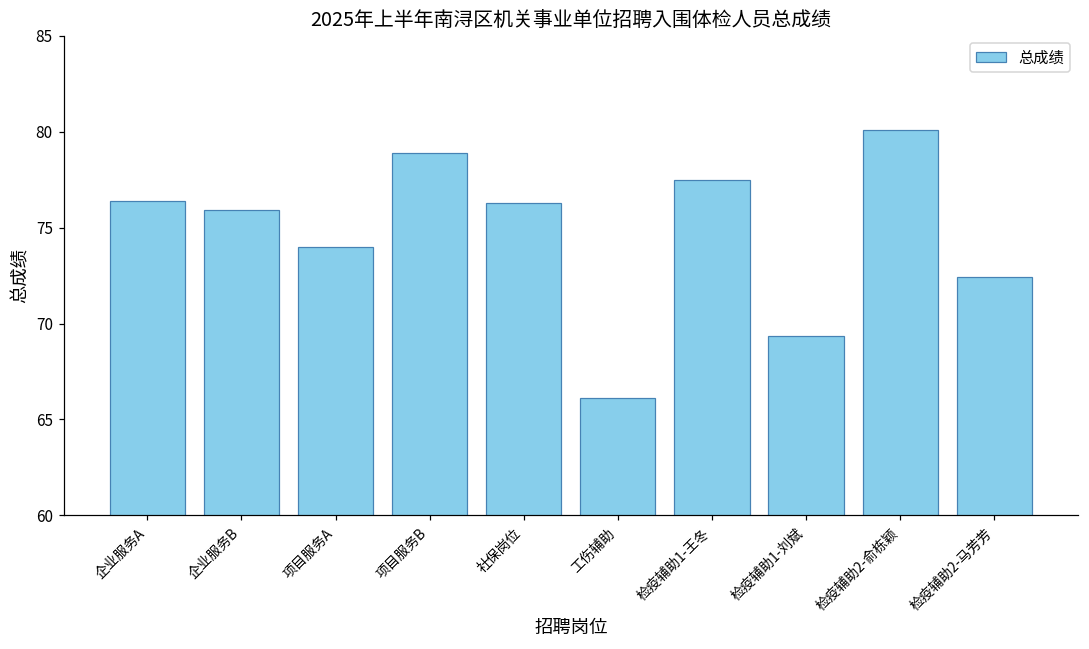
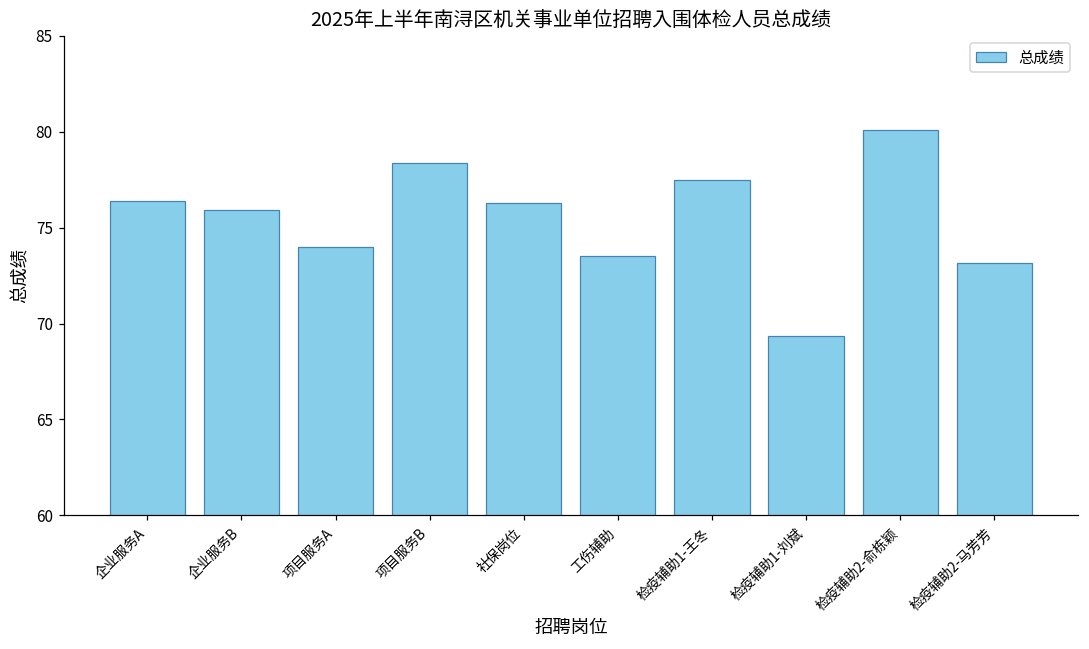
项目服务B: 78.9 -> 78.3
工伤辅助: 66.1 -> 73.5
检疫辅助2-马芳芳: 72.4 -> 73.1
